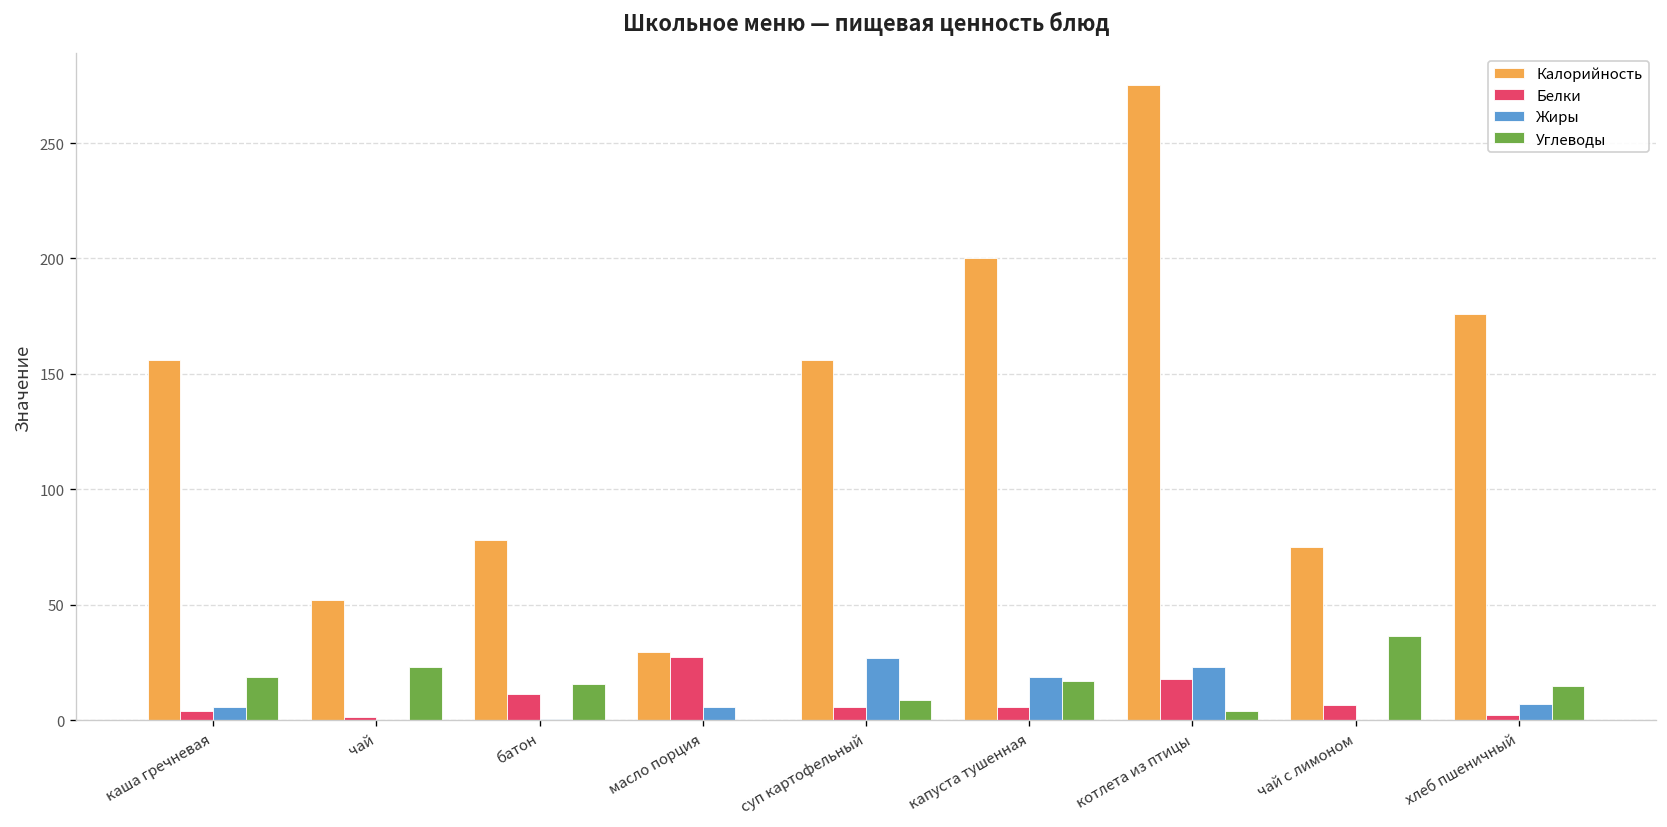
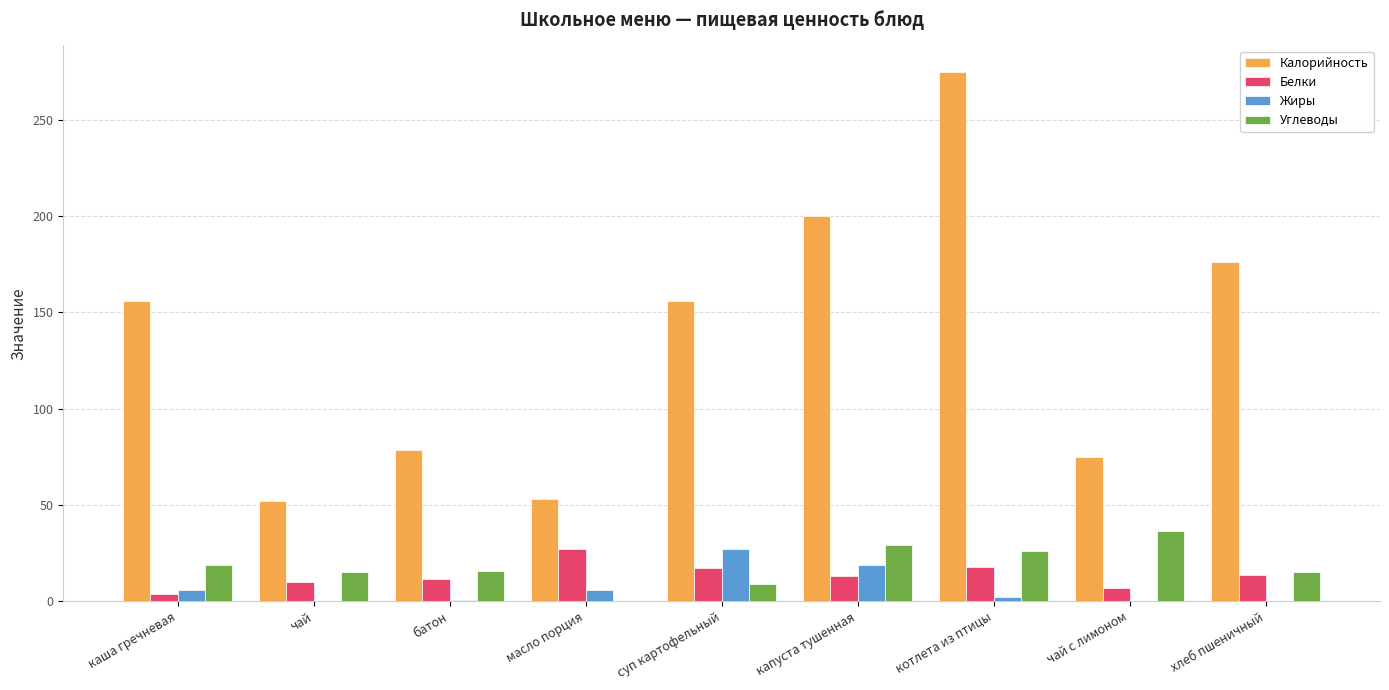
Белки, чай: 1 -> 10
Углеводы, чай: 23 -> 15
Калорийность, масло порция: 29 -> 53
Белки, суп картофельный: 6 -> 17
Белки, капуста тушенная: 6 -> 13
Углеводы, капуста тушенная: 17 -> 29
Жиры, котлета из птицы: 23 -> 2
Углеводы, котлета из птицы: 4 -> 26
Белки, хлеб пшеничный: 2 -> 14
Жиры, хлеб пшеничный: 7 -> 0
